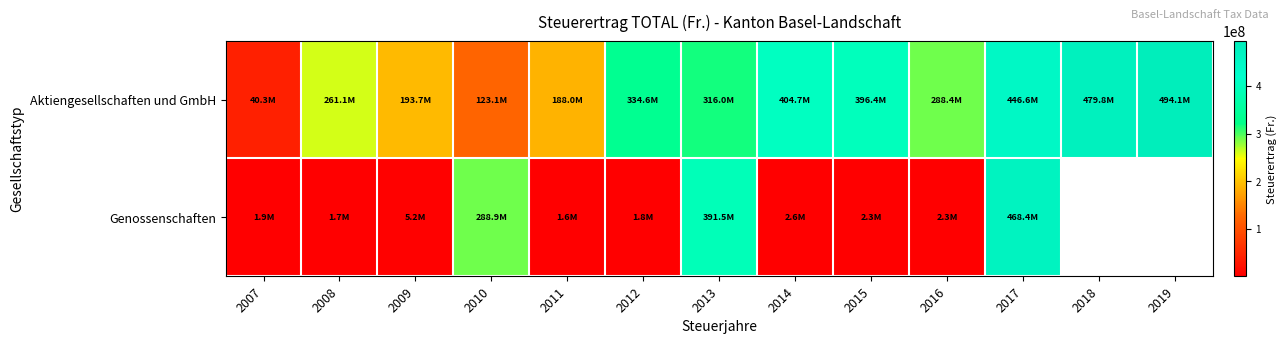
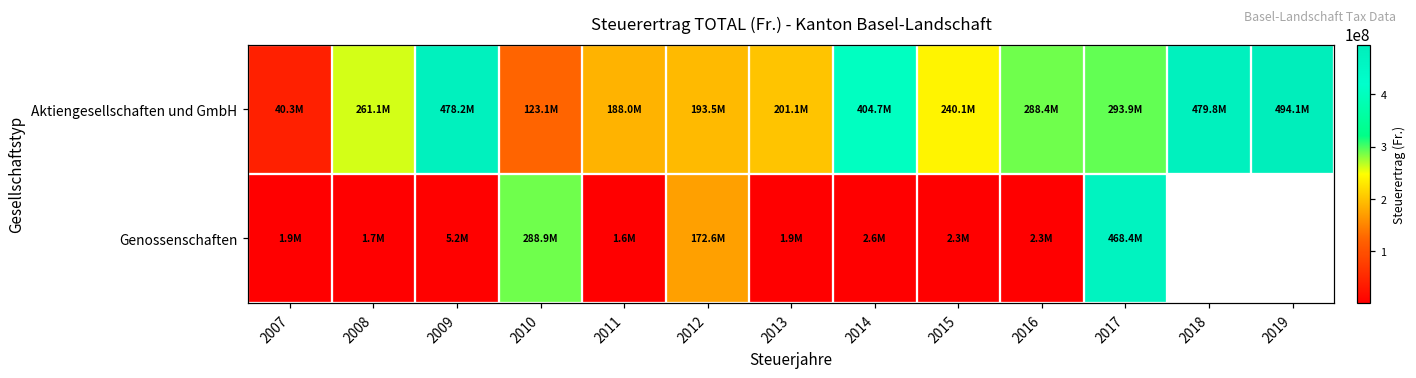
Aktiengesellschaften und GmbH, 2009: 193.7M -> 478.2M
Aktiengesellschaften und GmbH, 2012: 334.6M -> 193.5M
Aktiengesellschaften und GmbH, 2013: 316.0M -> 201.1M
Aktiengesellschaften und GmbH, 2015: 396.4M -> 240.1M
Aktiengesellschaften und GmbH, 2017: 446.6M -> 293.9M
Genossenschaften, 2012: 1.8M -> 172.6M
Genossenschaften, 2013: 391.5M -> 1.9M
